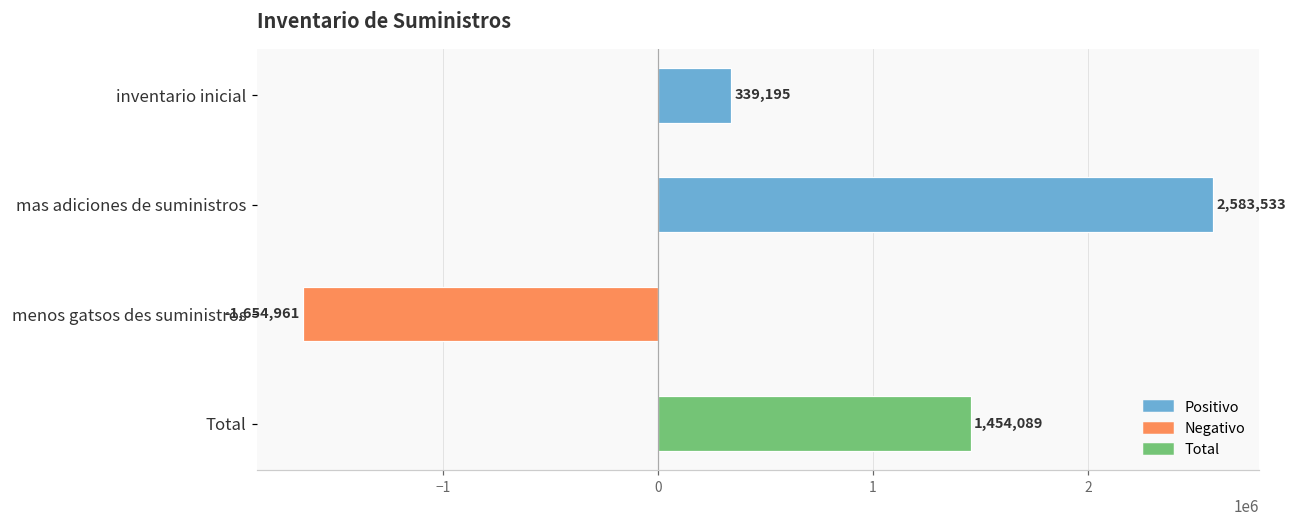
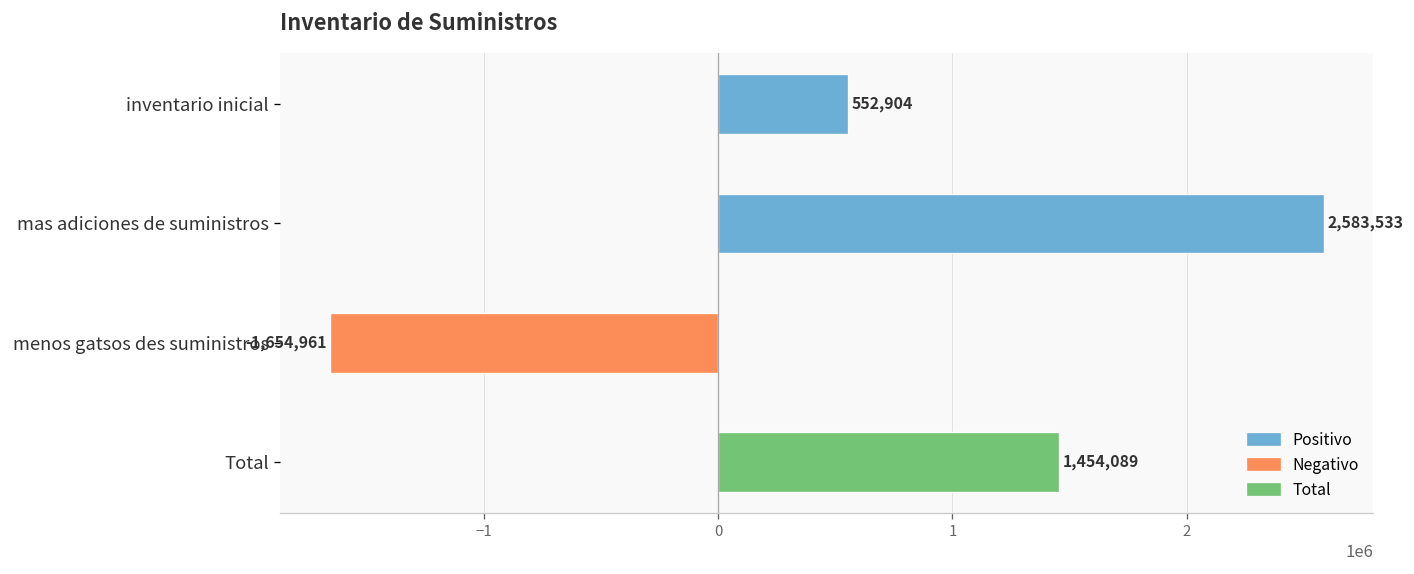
inventario inicial: 339,195 -> 552,904
